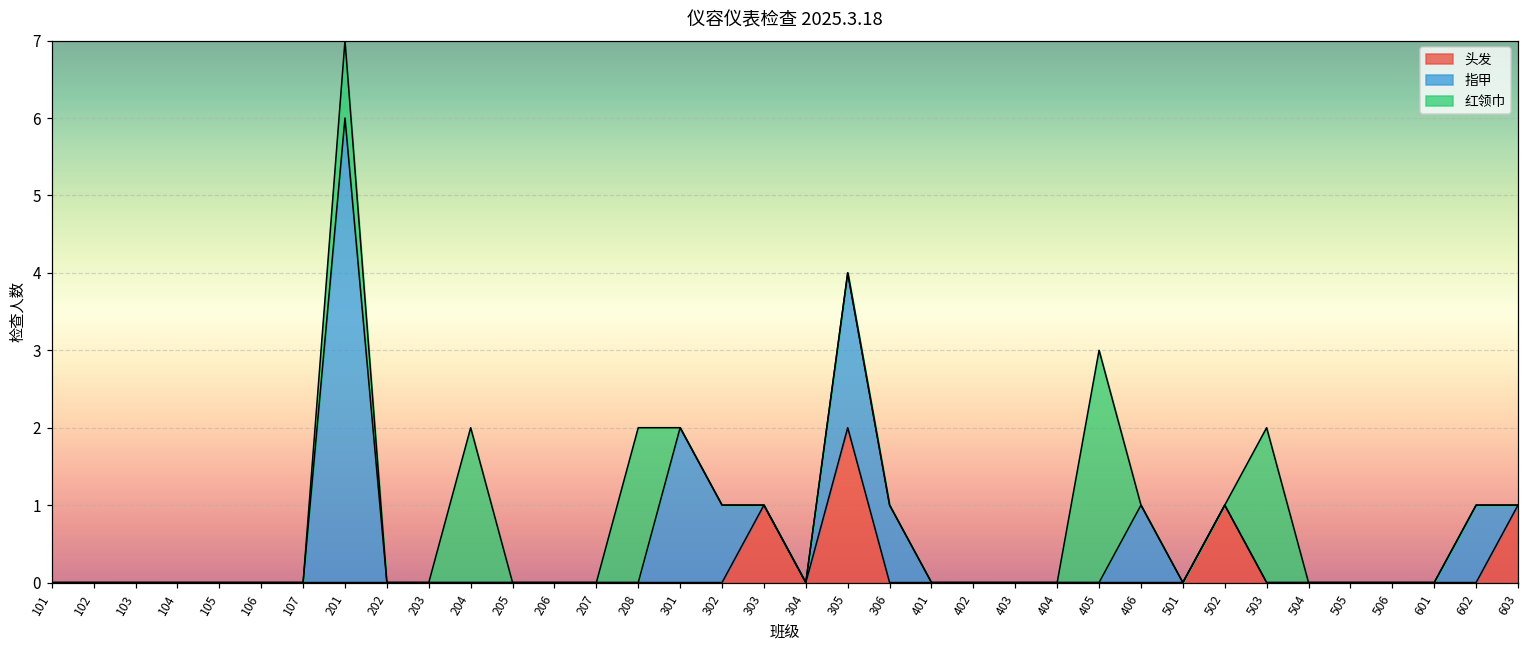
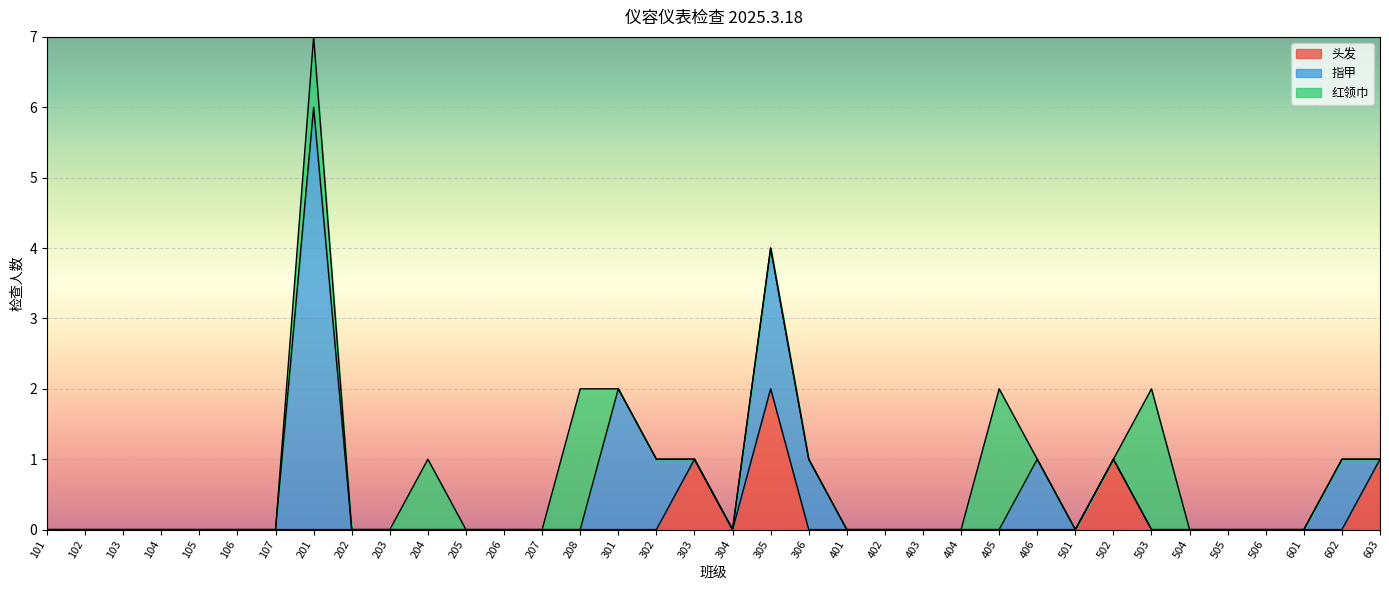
红领巾, 204: 2 -> 1
红领巾, 405: 3 -> 2
